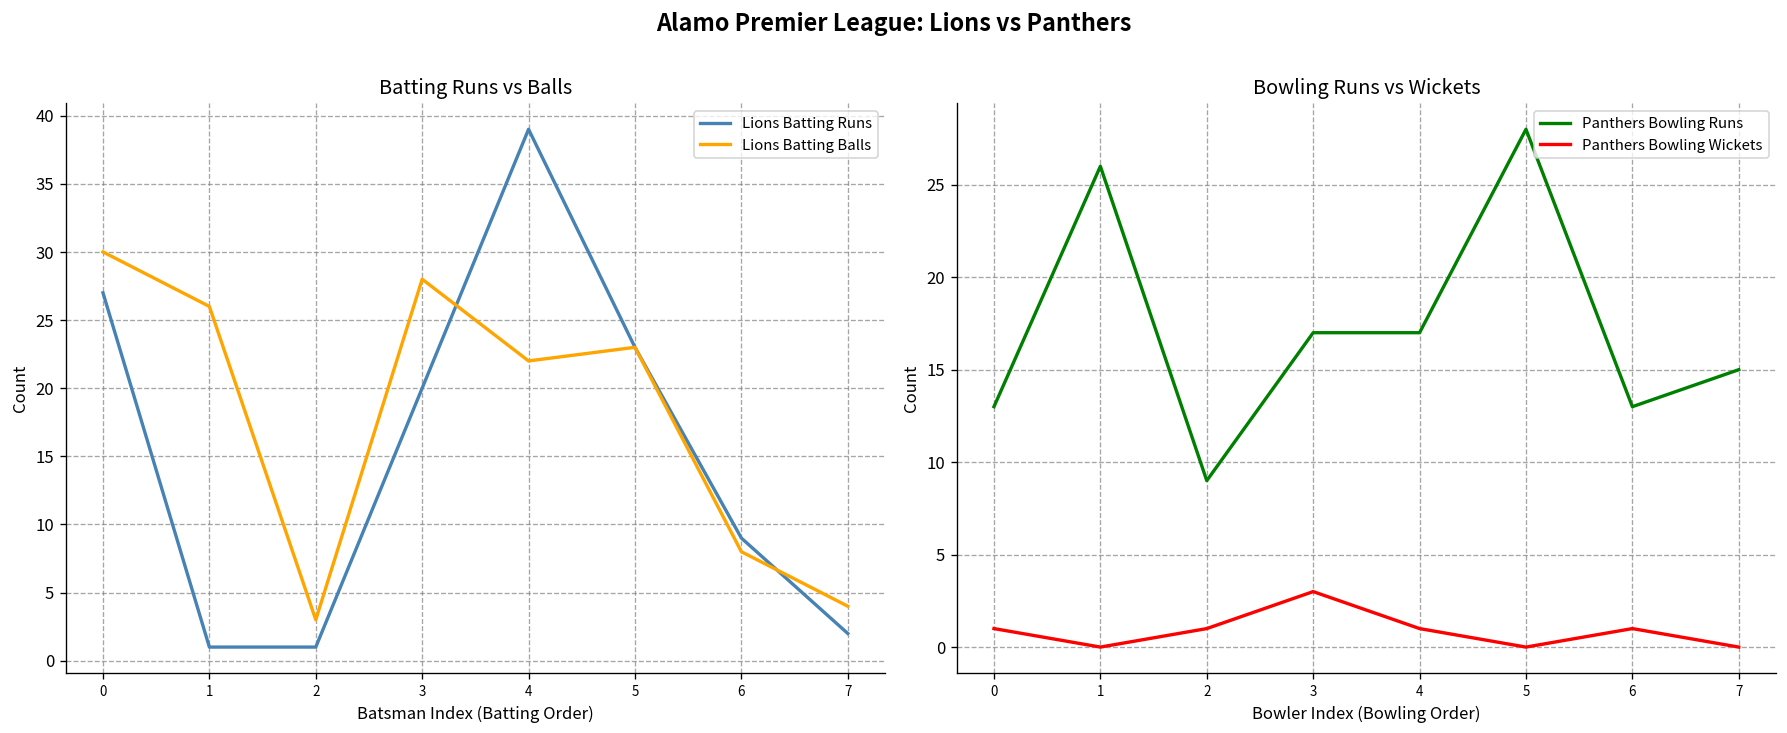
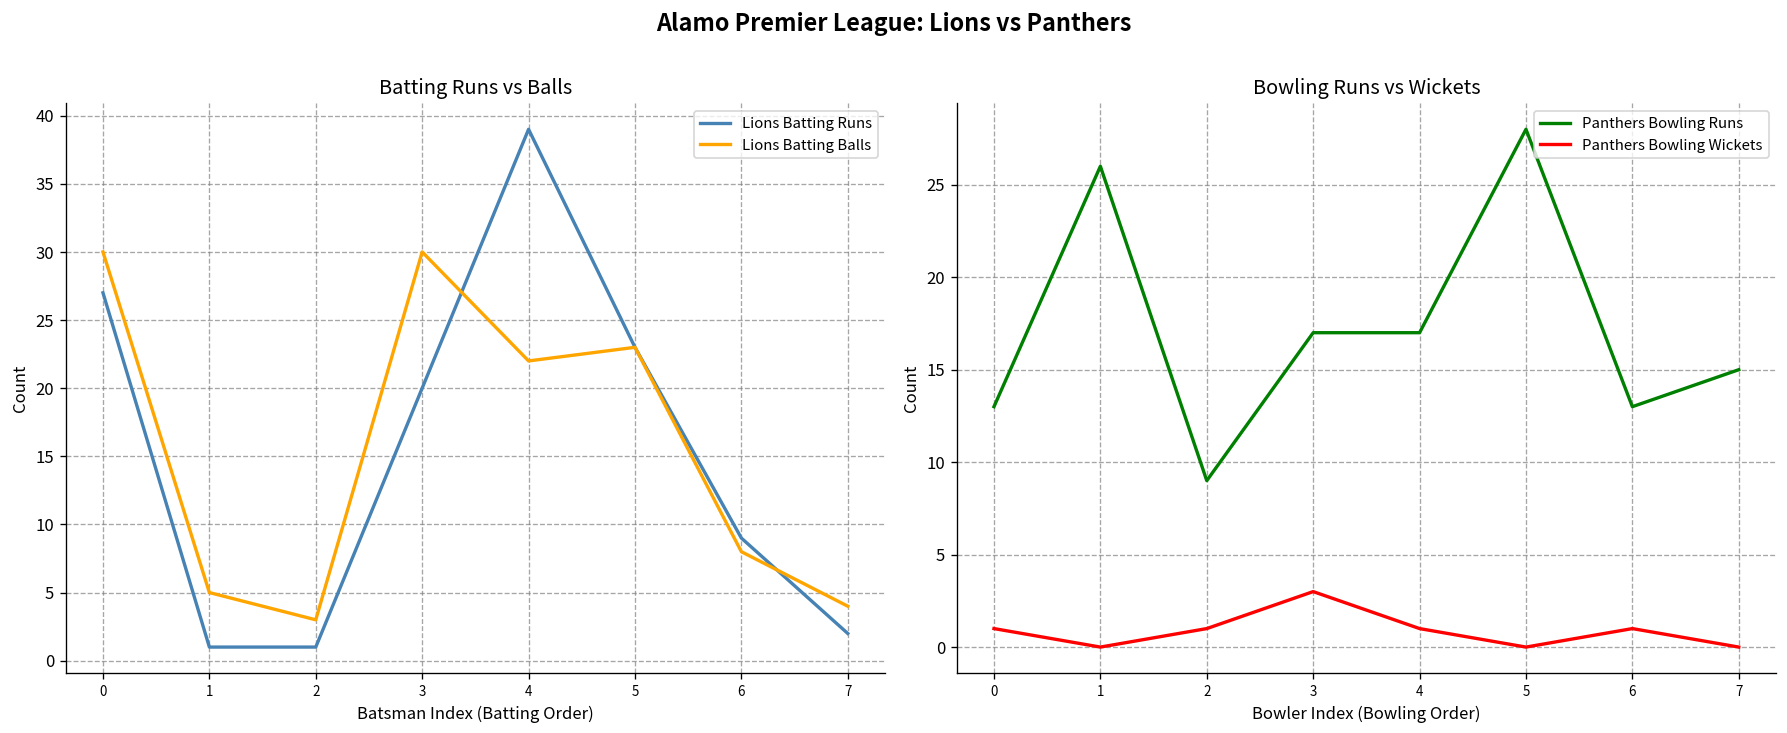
Batting Runs vs Balls, Lions Batting Balls, 1: 26 -> 5
Batting Runs vs Balls, Lions Batting Balls, 3: 28 -> 30
